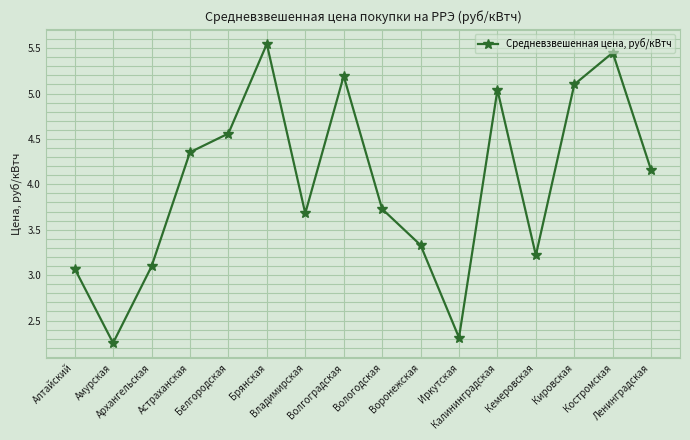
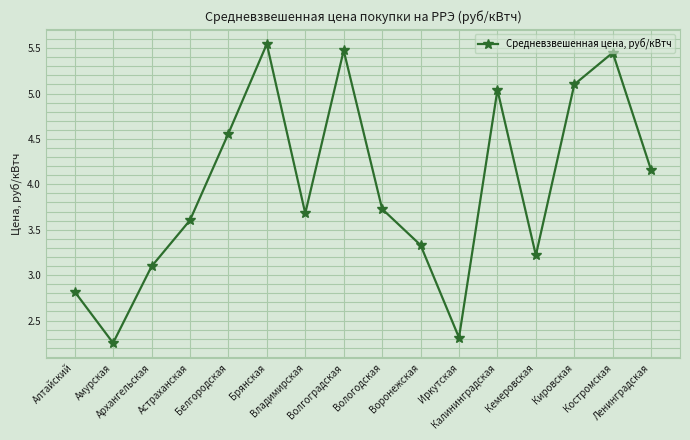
Алтайский: 3.1 -> 2.8
Астраханская: 4.4 -> 3.6
Волгоградская: 5.2 -> 5.5
